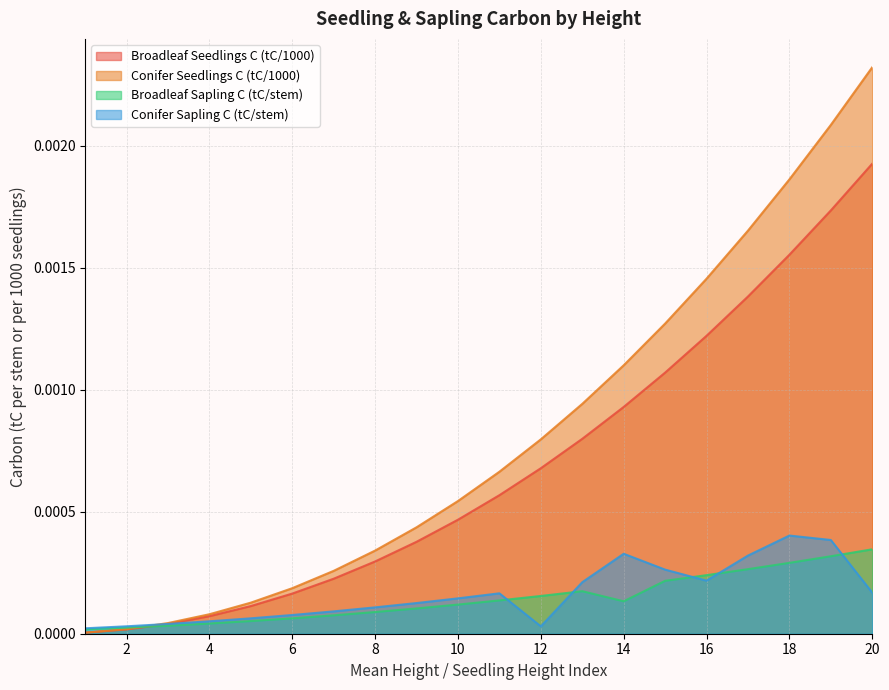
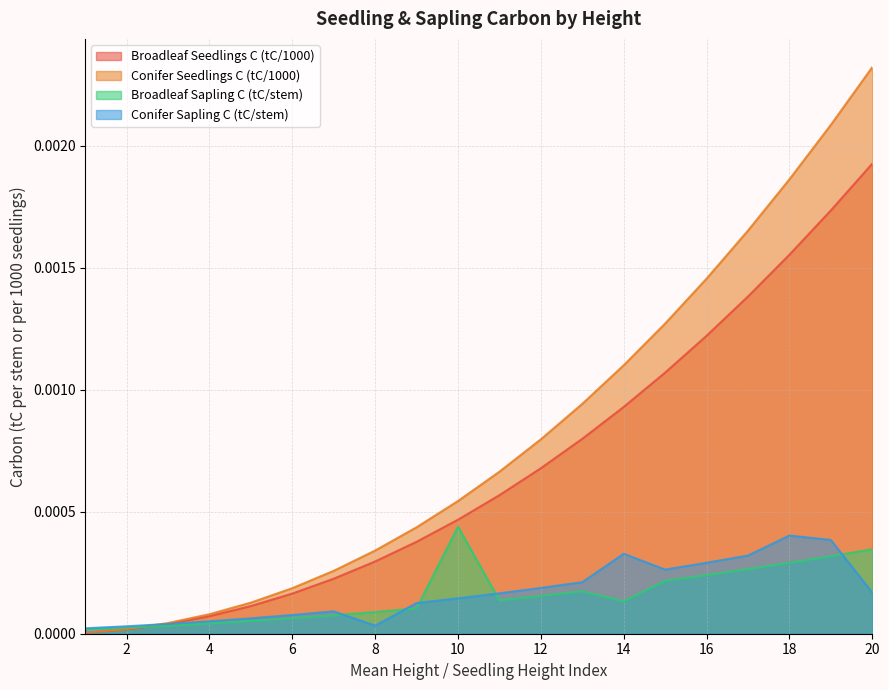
Conifer Sapling C (tC/stem), 8: 0.00011 -> 0.00003
Broadleaf Sapling C (tC/stem), 10: 0.00012 -> 0.00044
Conifer Sapling C (tC/stem), 12: 0.00003 -> 0.00019
Conifer Sapling C (tC/stem), 16: 0.00022 -> 0.00029
